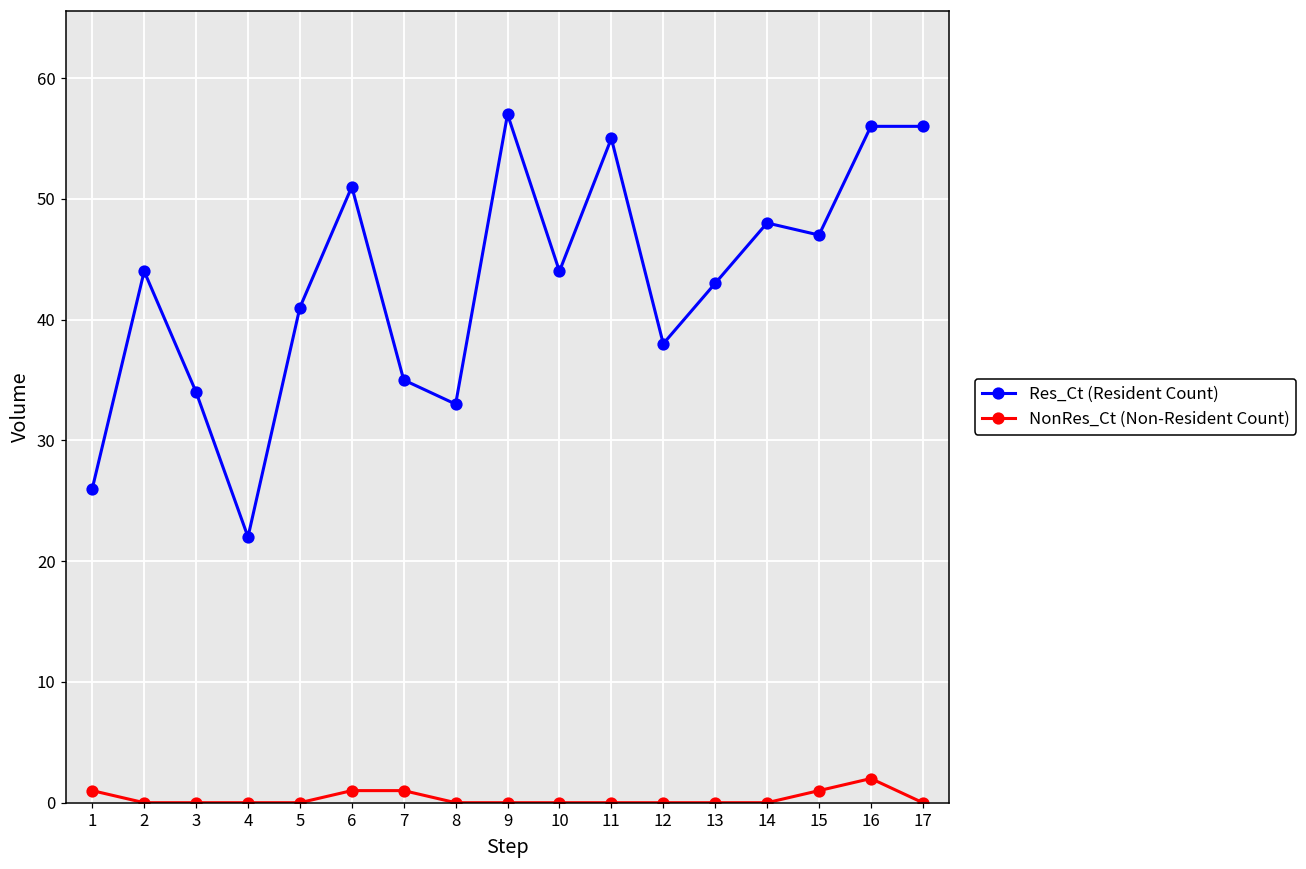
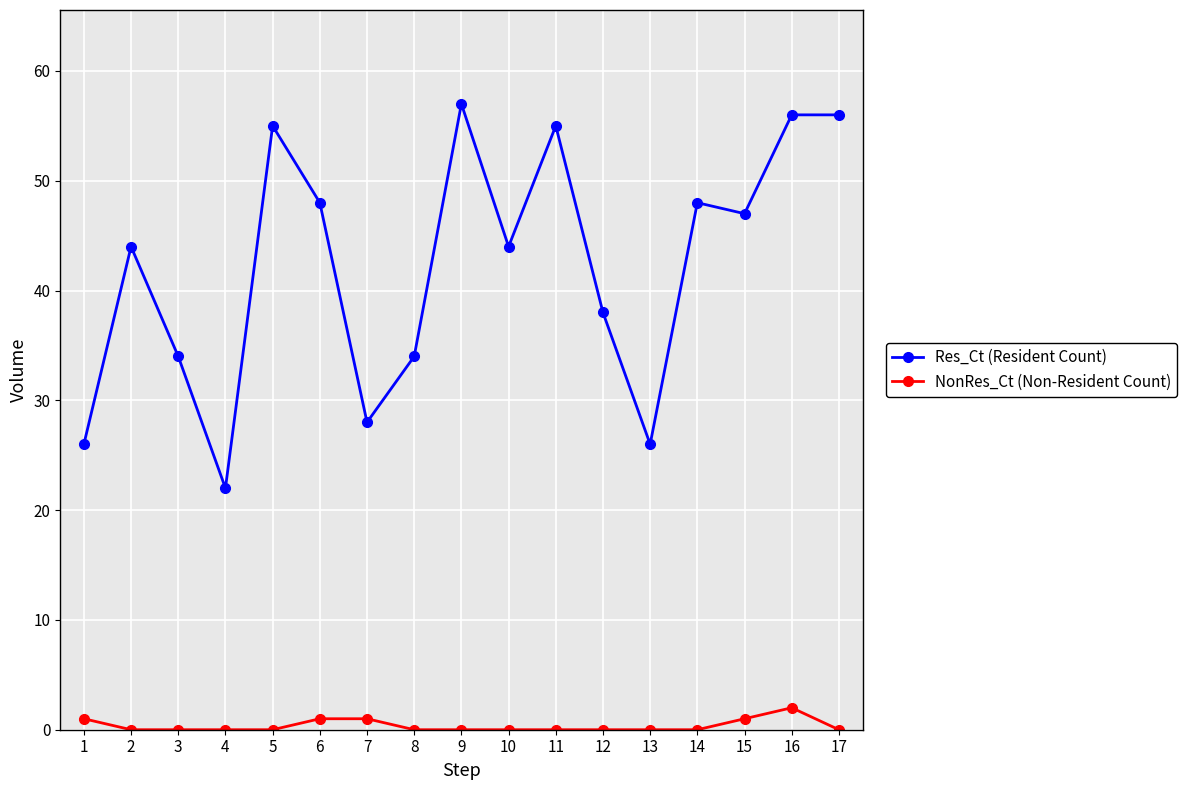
Res_Ct (Resident Count), 5: 41 -> 55
Res_Ct (Resident Count), 6: 51 -> 48
Res_Ct (Resident Count), 7: 35 -> 28
Res_Ct (Resident Count), 8: 33 -> 34
Res_Ct (Resident Count), 13: 43 -> 26
